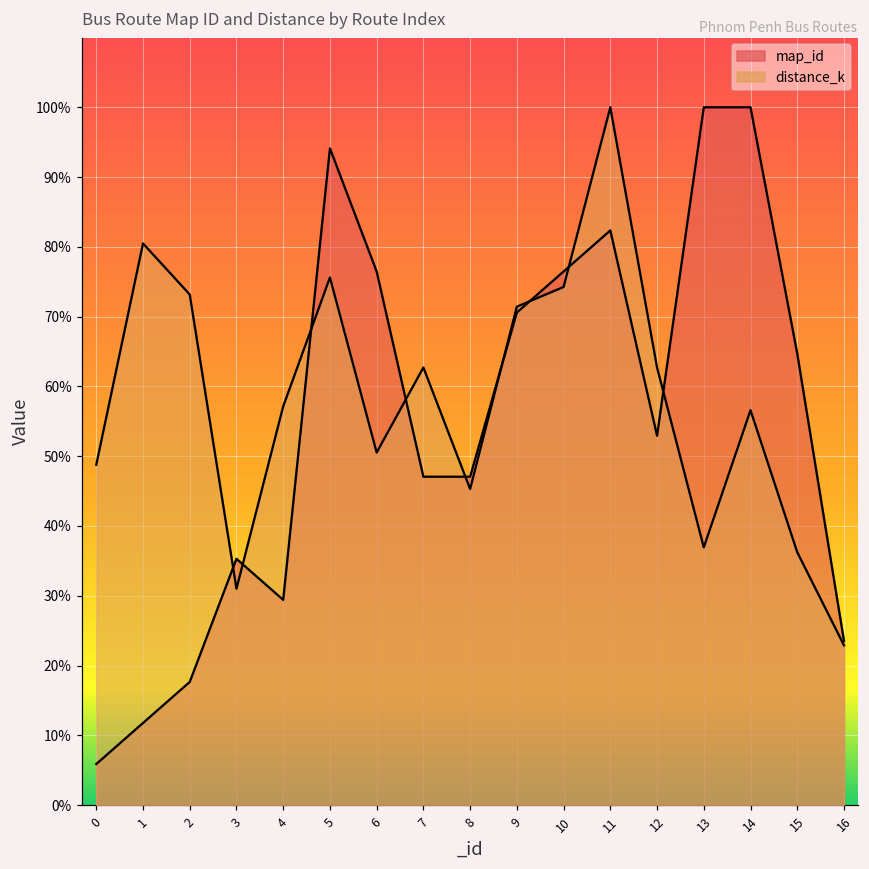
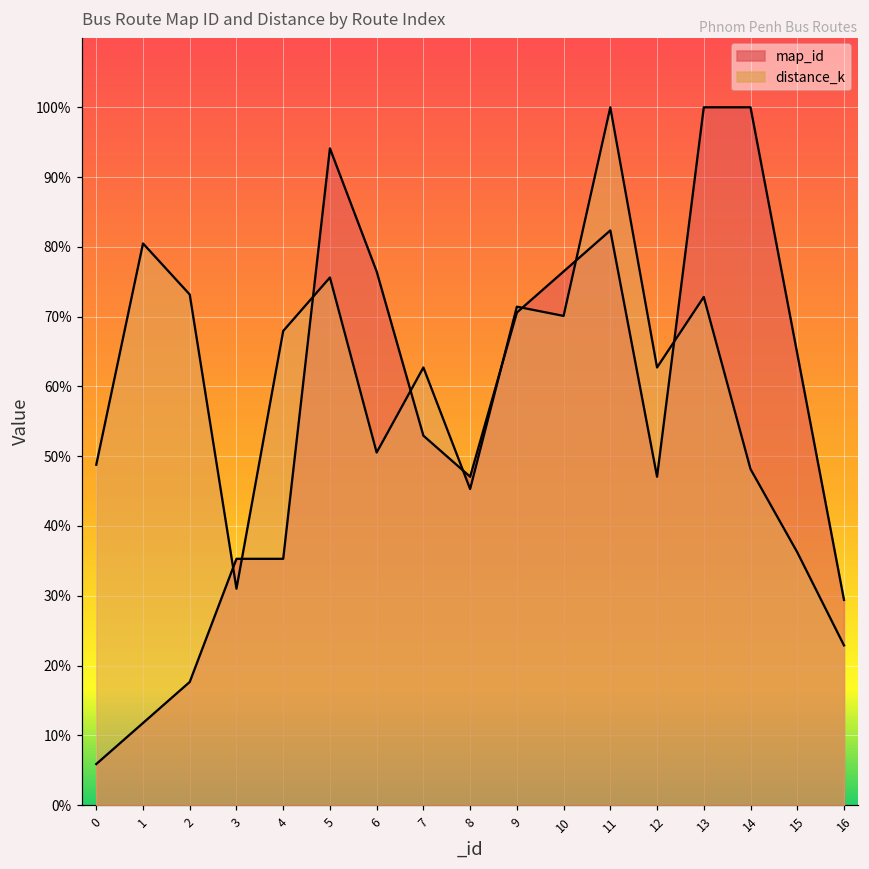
map_id, 4: 29% -> 35%
distance_k, 4: 57% -> 68%
map_id, 7: 47% -> 53%
distance_k, 10: 74% -> 70%
map_id, 12: 53% -> 47%
distance_k, 13: 37% -> 73%
distance_k, 14: 57% -> 48%
map_id, 16: 24% -> 29%
